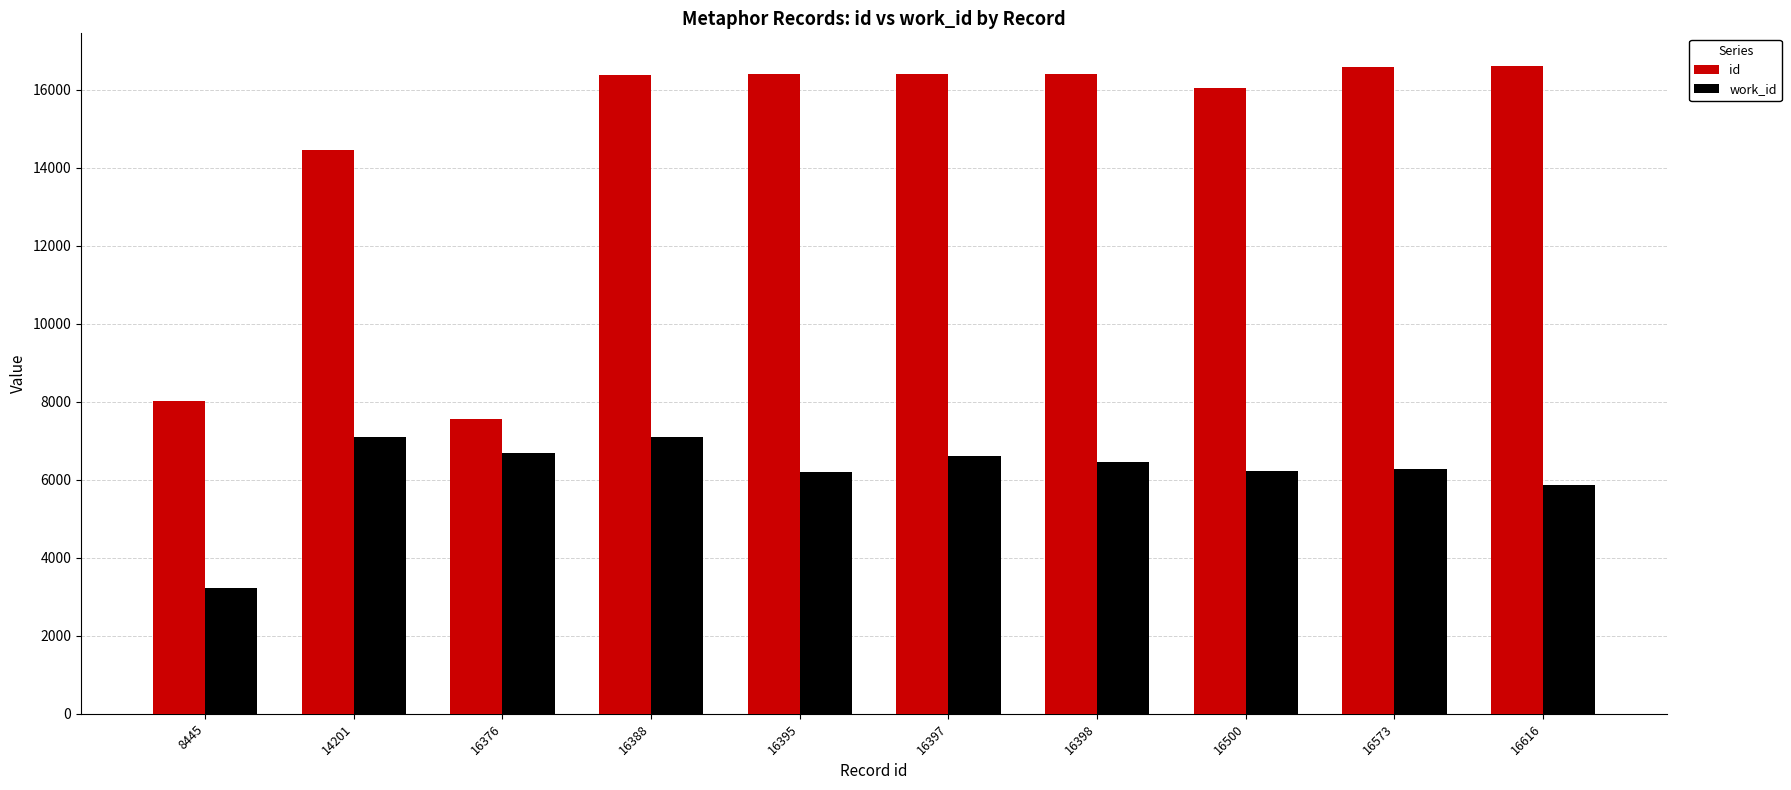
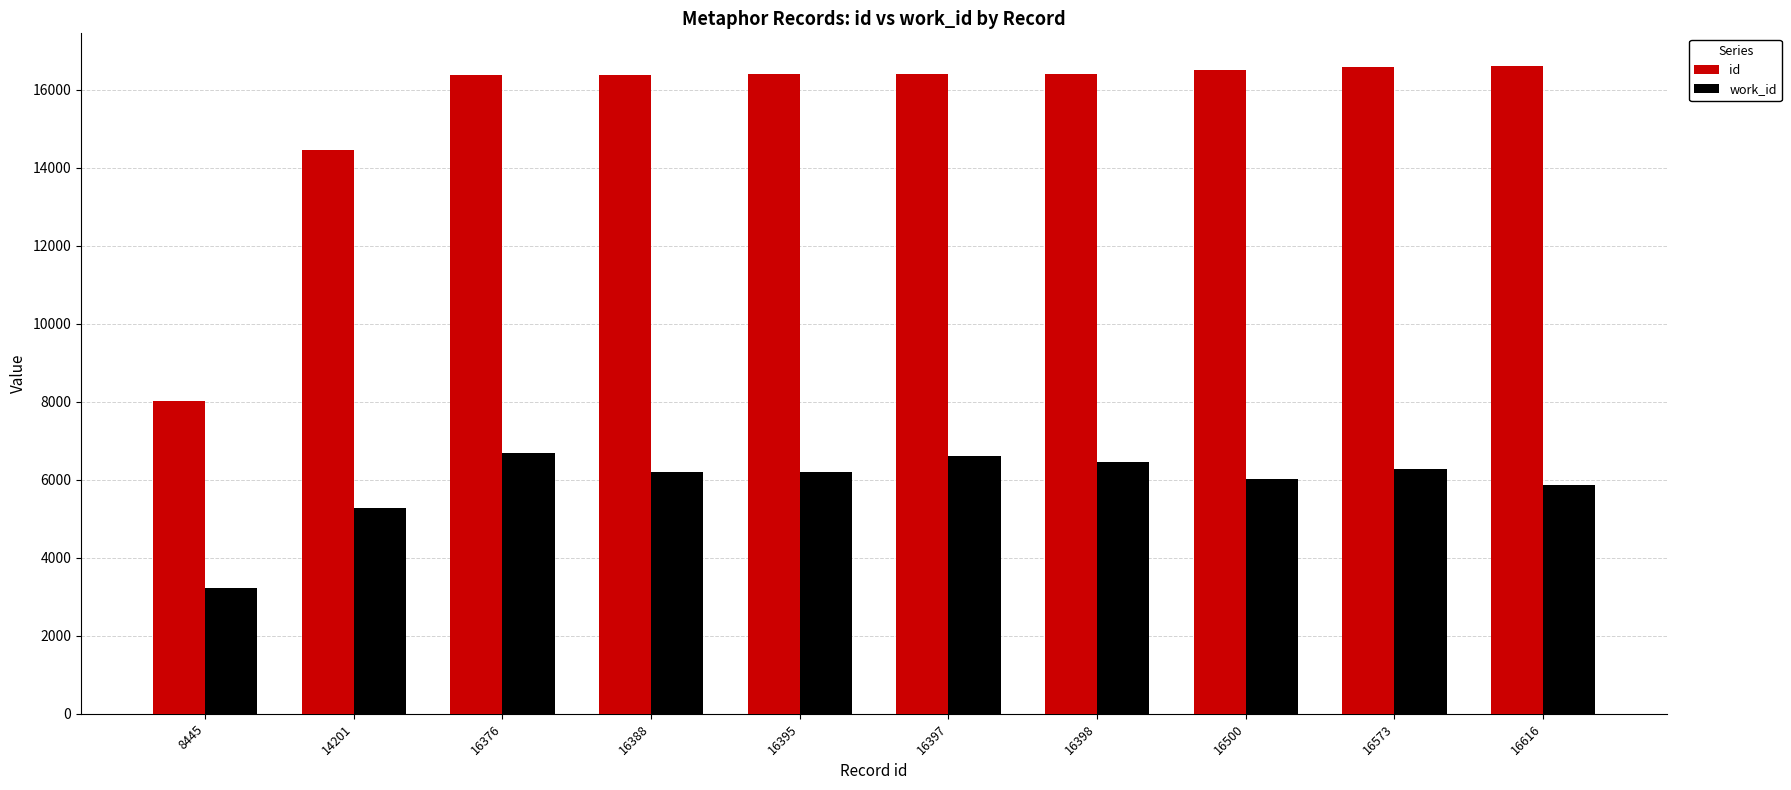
work_id, 14201: 7100 -> 5300
id, 16376: 7600 -> 16400
work_id, 16388: 7100 -> 6200
id, 16500: 16000 -> 16500
work_id, 16500: 6200 -> 6000
